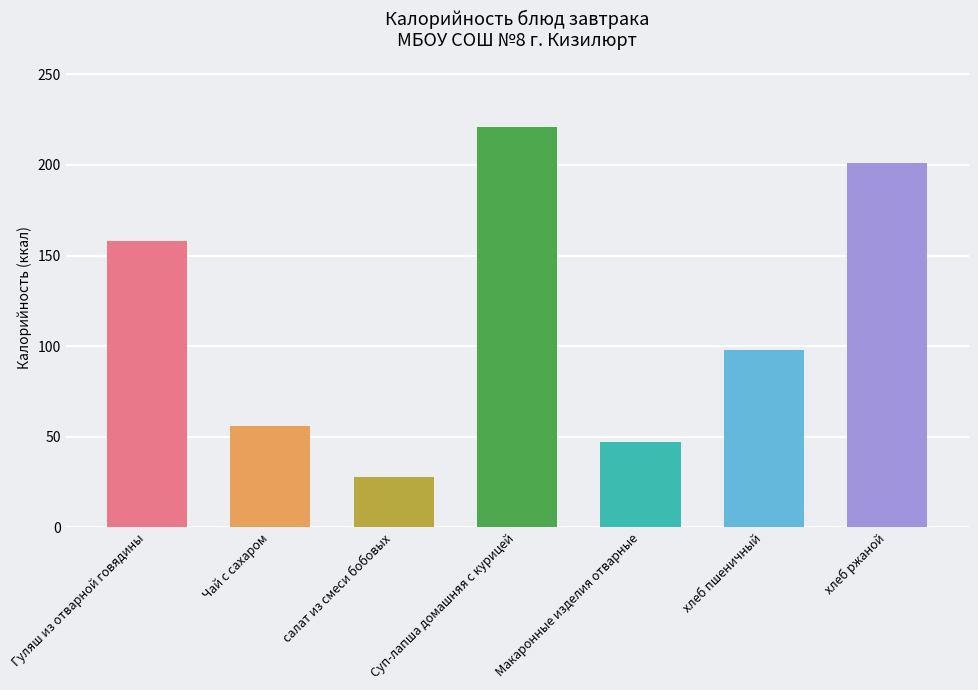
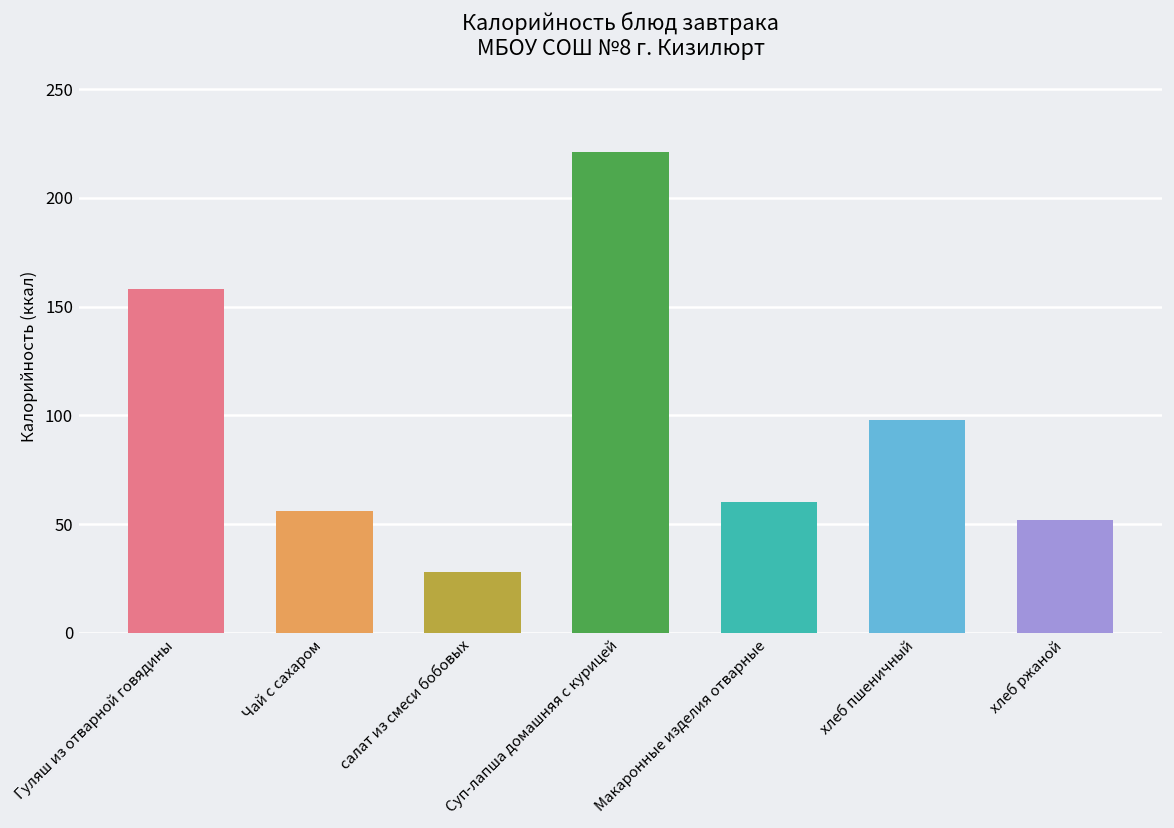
Макаронные изделия отварные: 47 -> 60
хлеб ржаной: 201 -> 52
